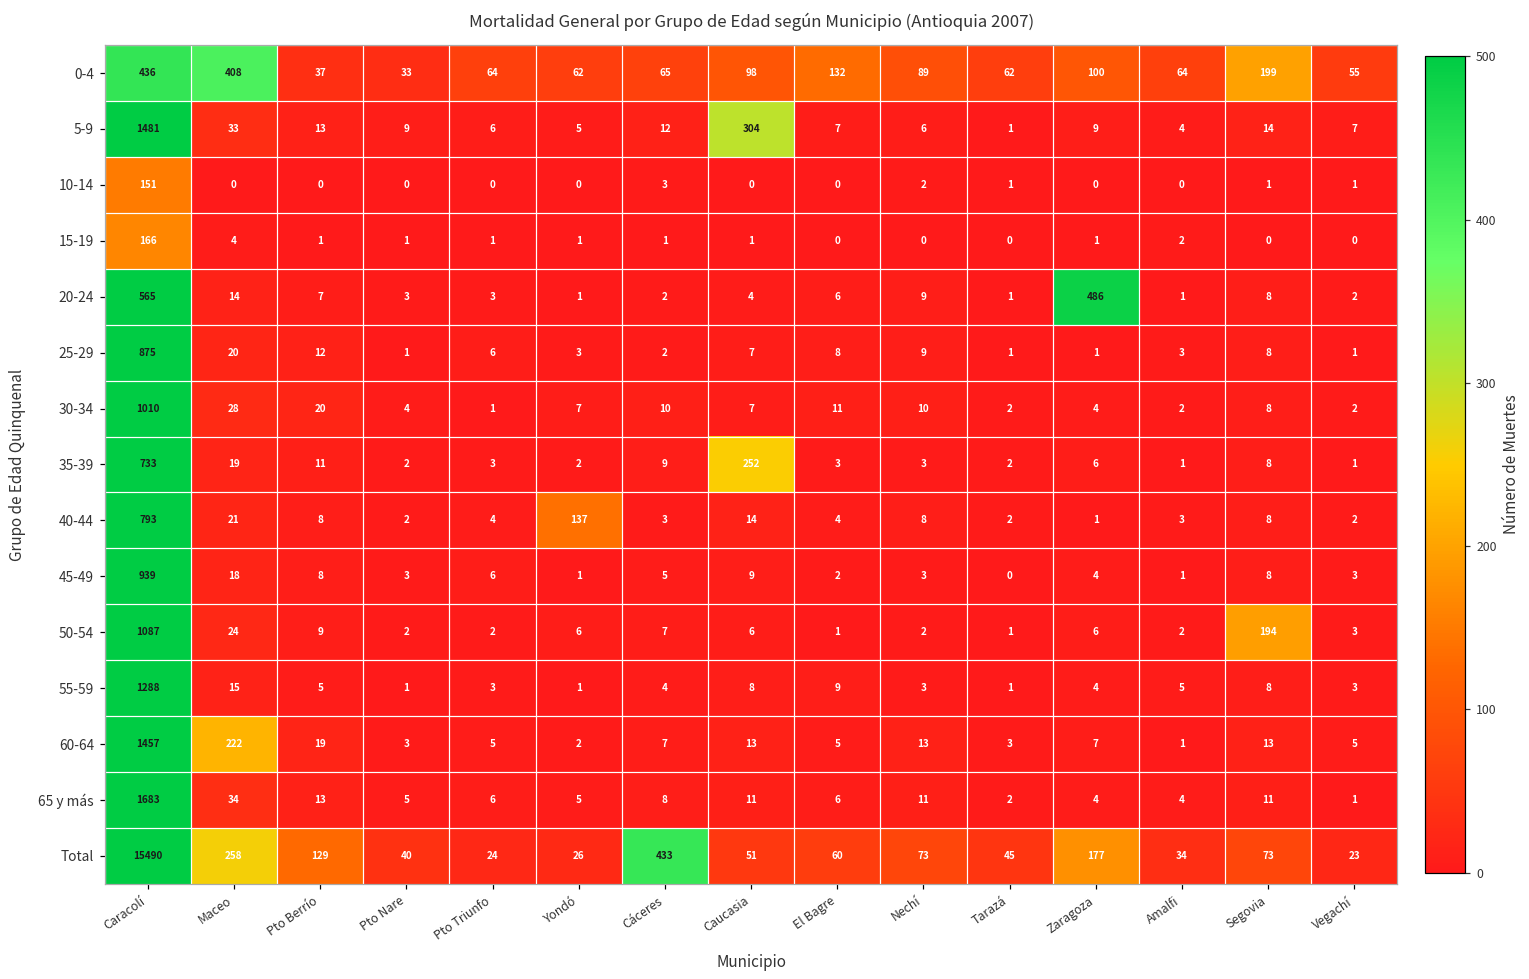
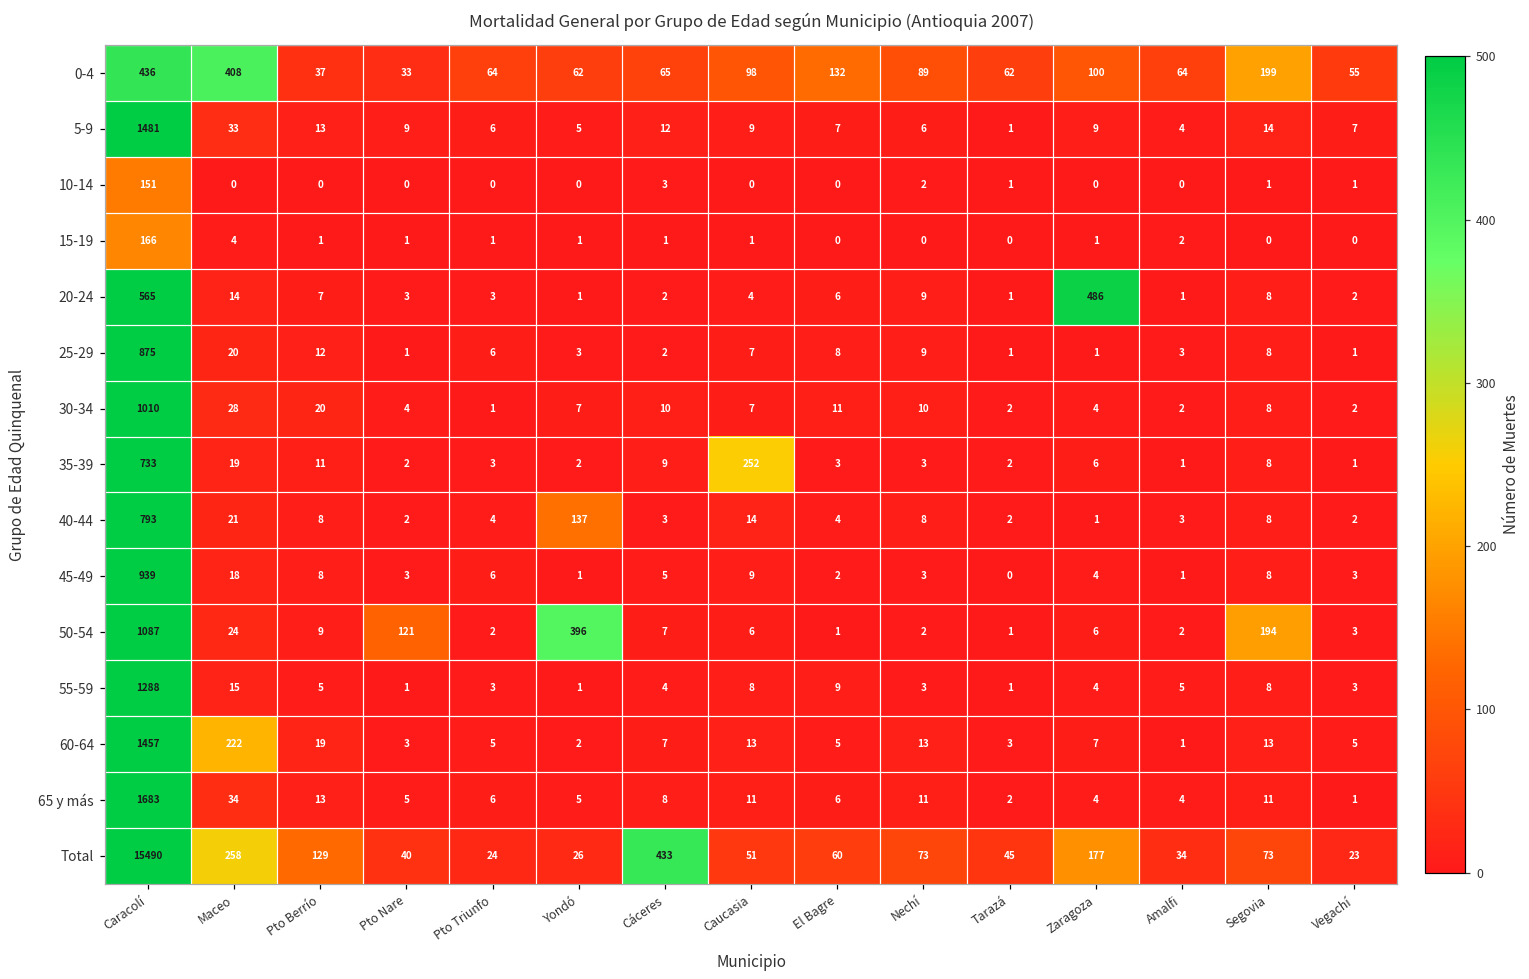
5-9, Caucasia: 304 -> 9
50-54, Pto Nare: 2 -> 121
50-54, Yondó: 6 -> 396
